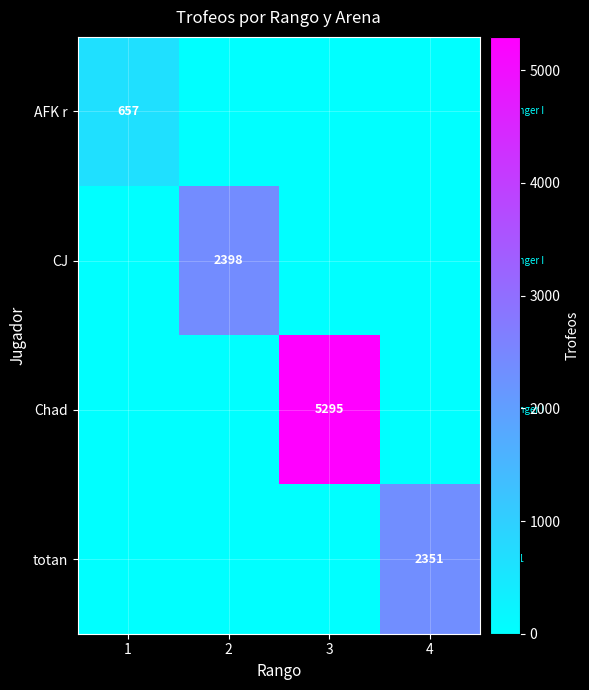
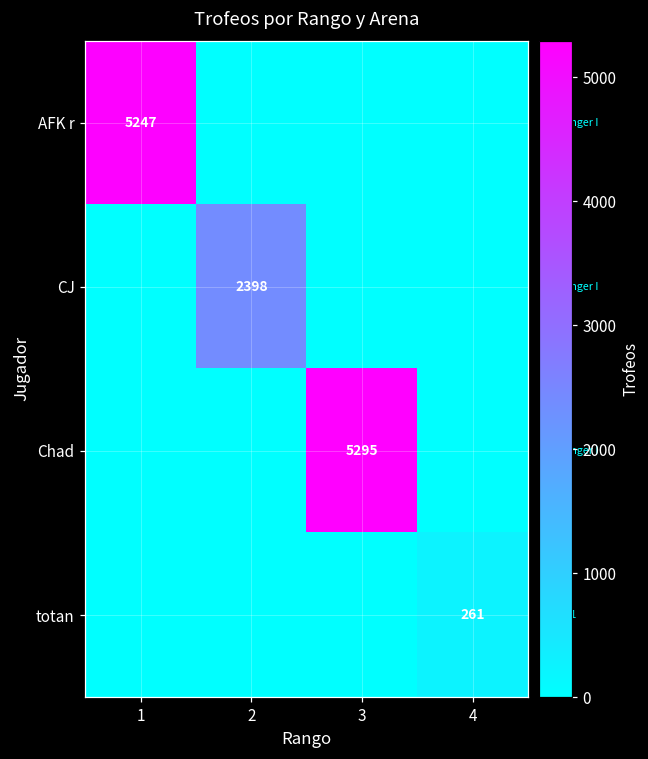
AFK r, 1: 657 -> 5247
totan, 4: 2351 -> 261
